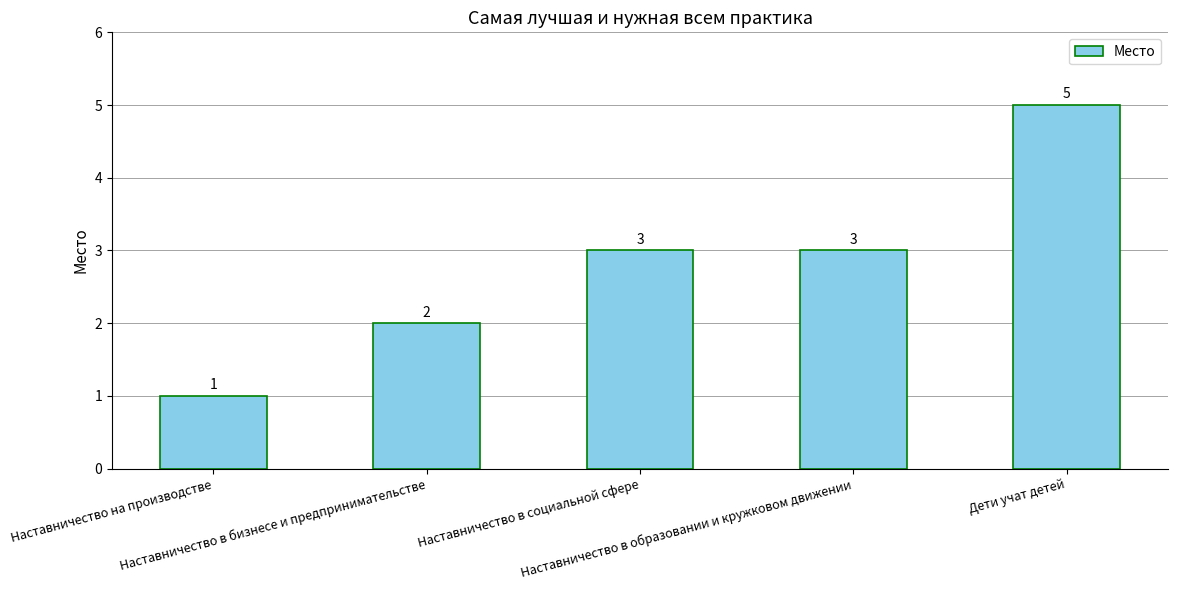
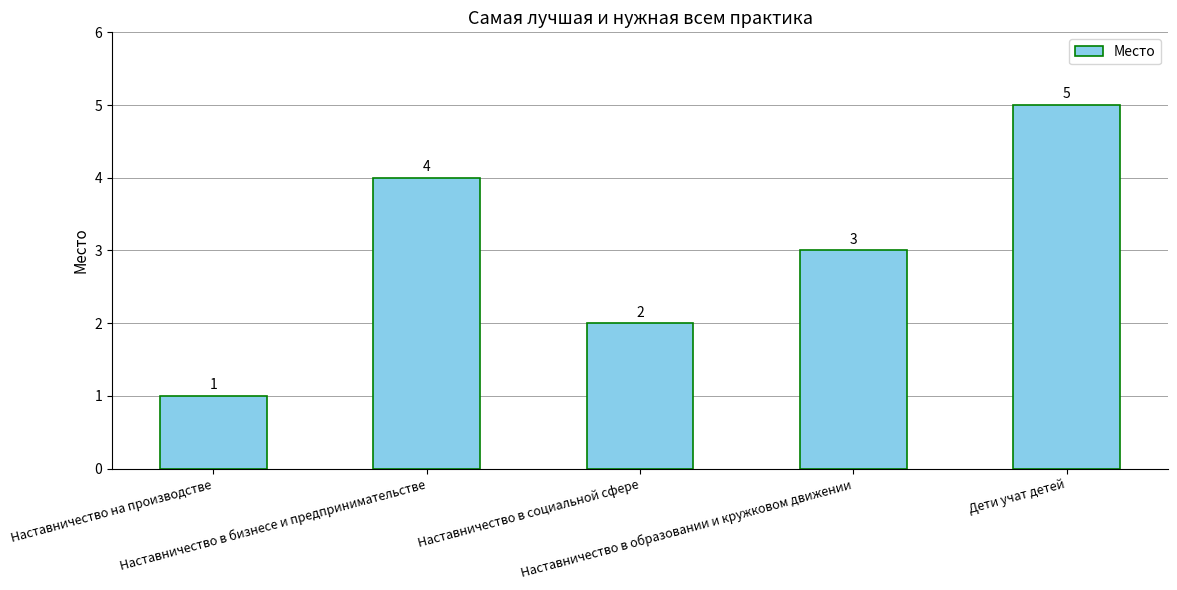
Наставничество в бизнесе и предпринимательстве: 2 -> 4
Наставничество в социальной сфере: 3 -> 2
